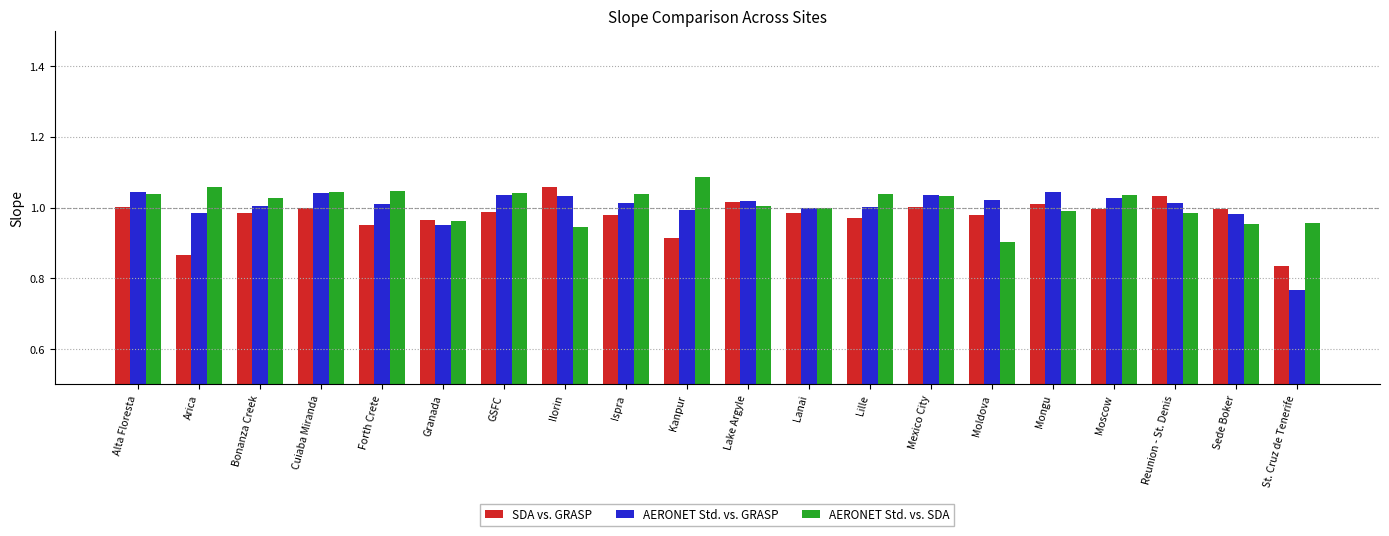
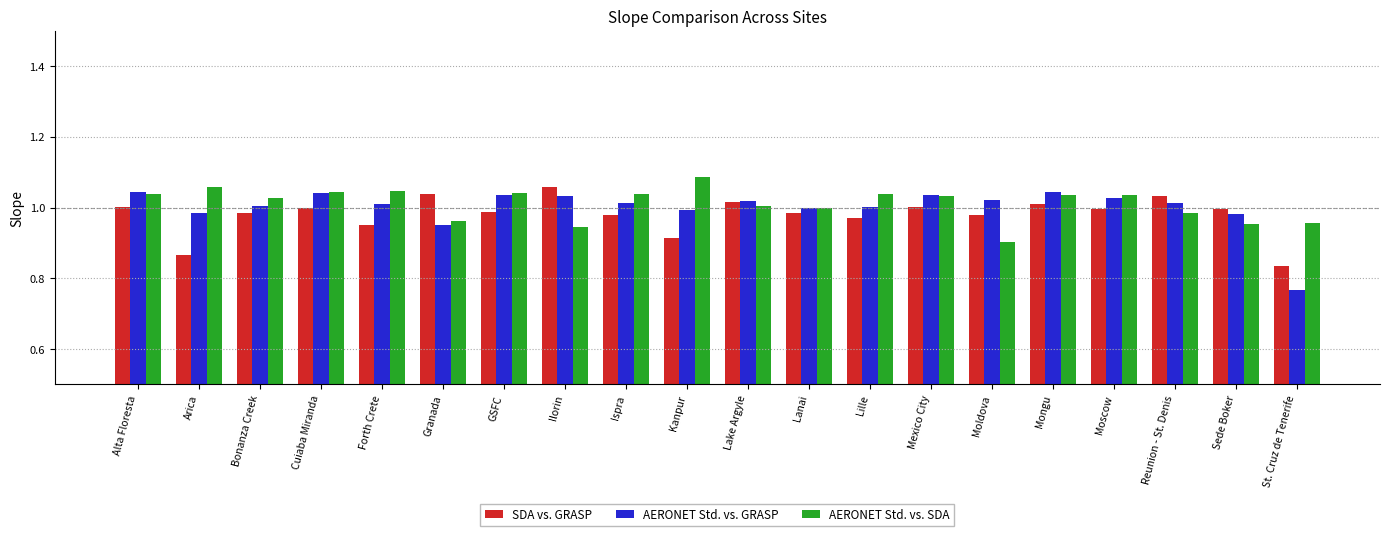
SDA vs. GRASP, Granada: 0.97 -> 1.04
AERONET Std. vs. SDA, Mongu: 0.99 -> 1.04
